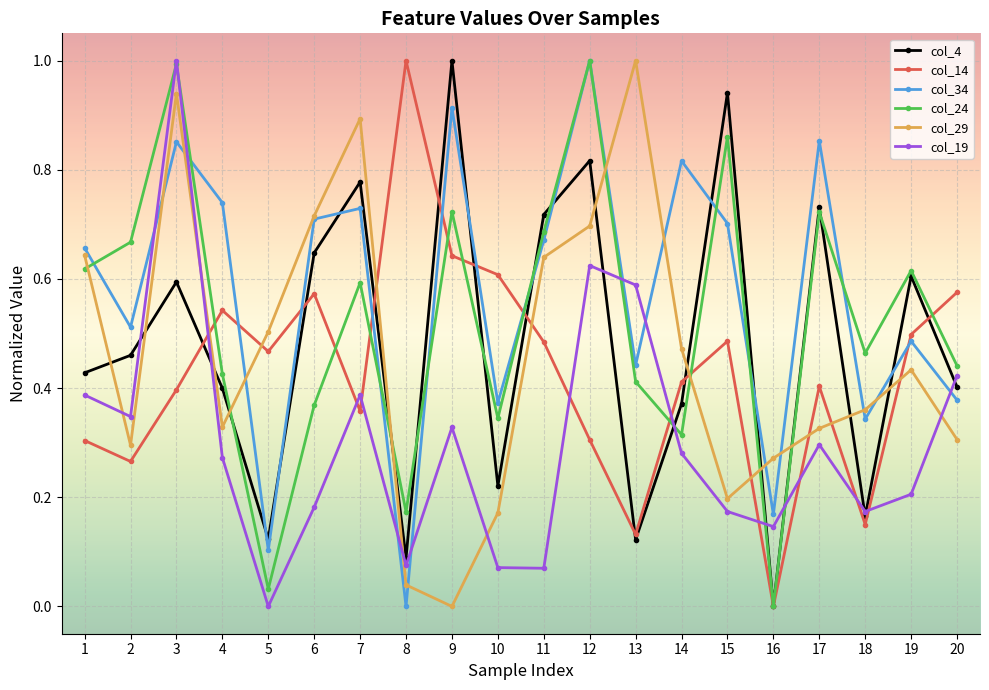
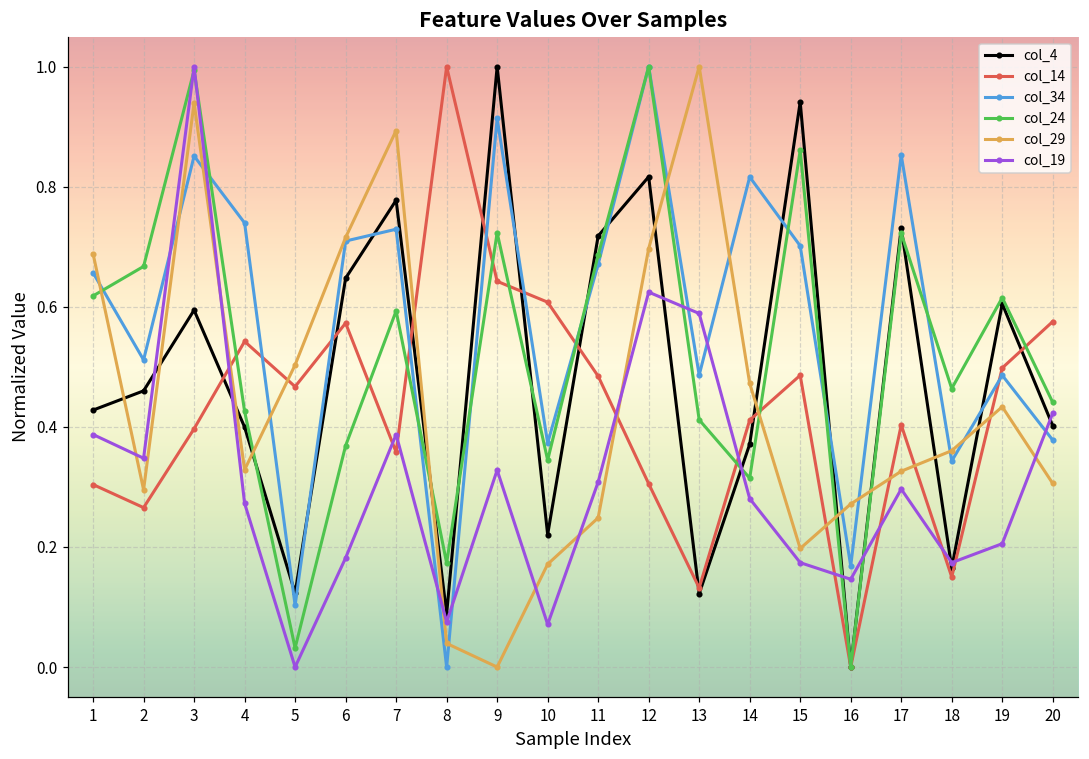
col_29, 1: 0.64 -> 0.69
col_29, 11: 0.64 -> 0.25
col_19, 11: 0.07 -> 0.31
col_34, 13: 0.44 -> 0.49
